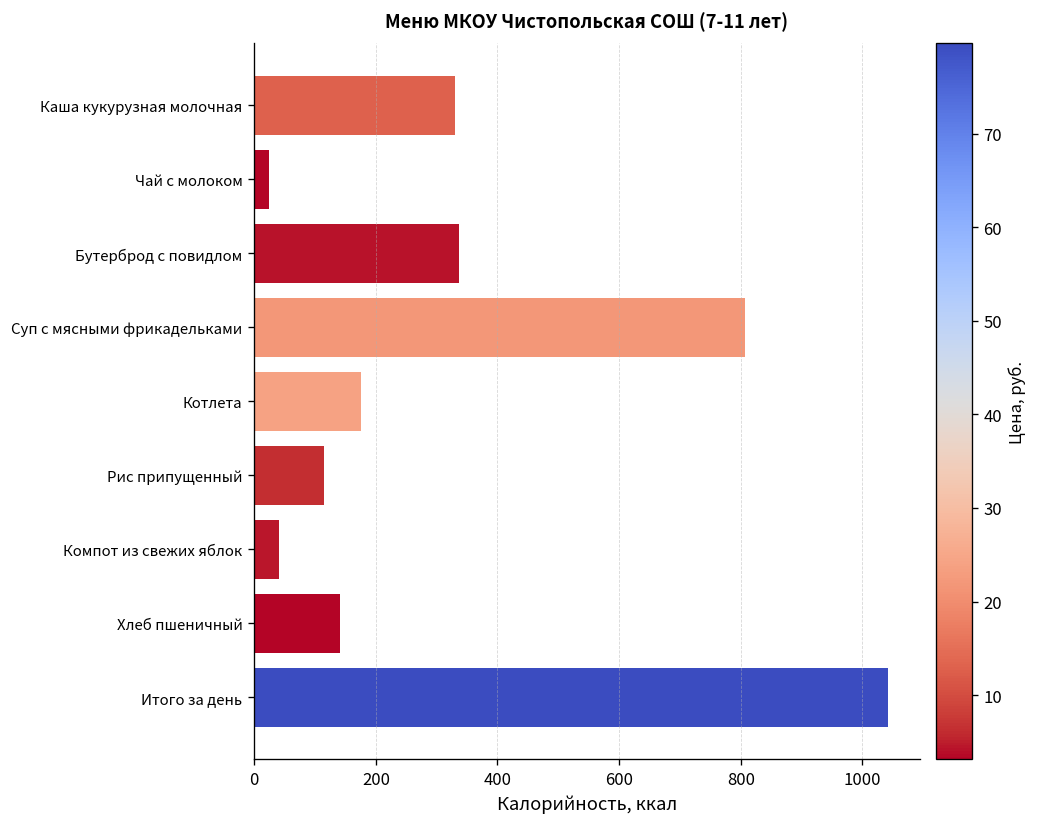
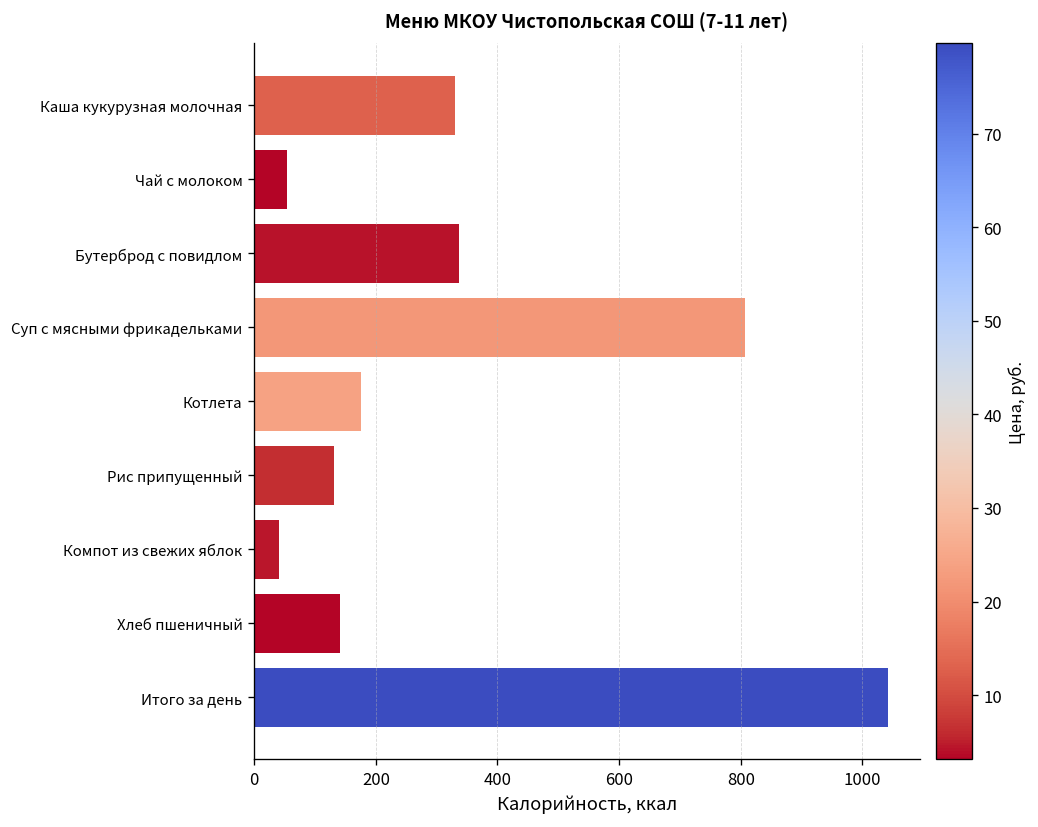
Чай с молоком: 30 -> 50
Рис припущенный: 110 -> 130
